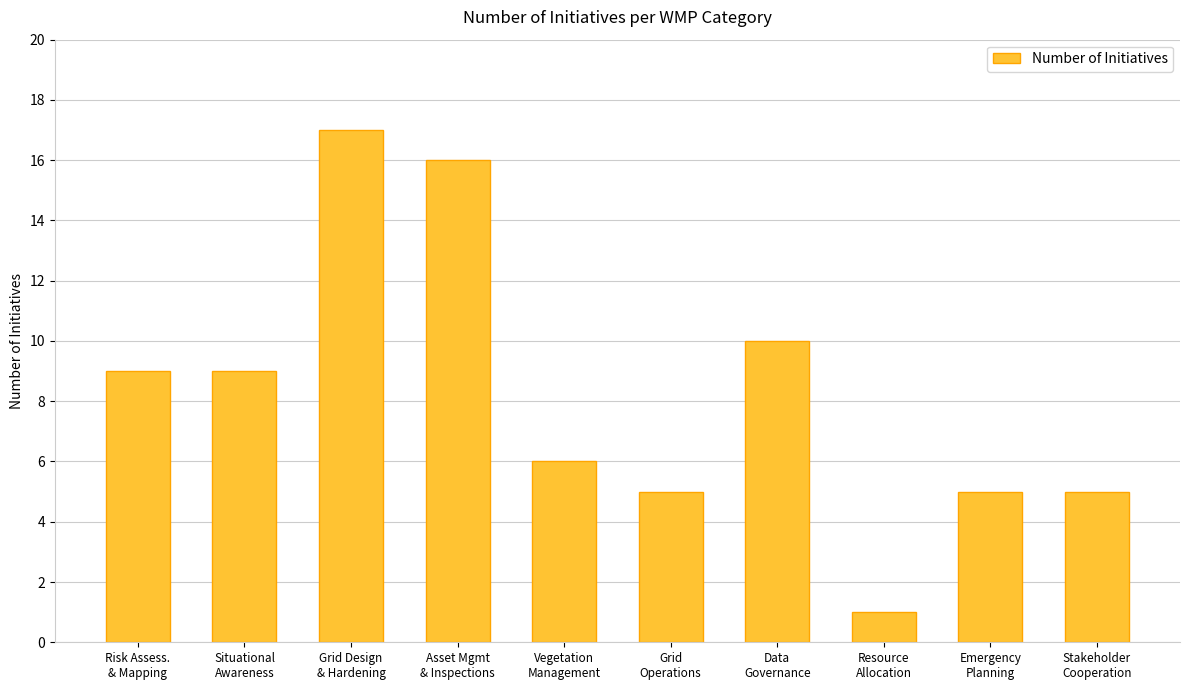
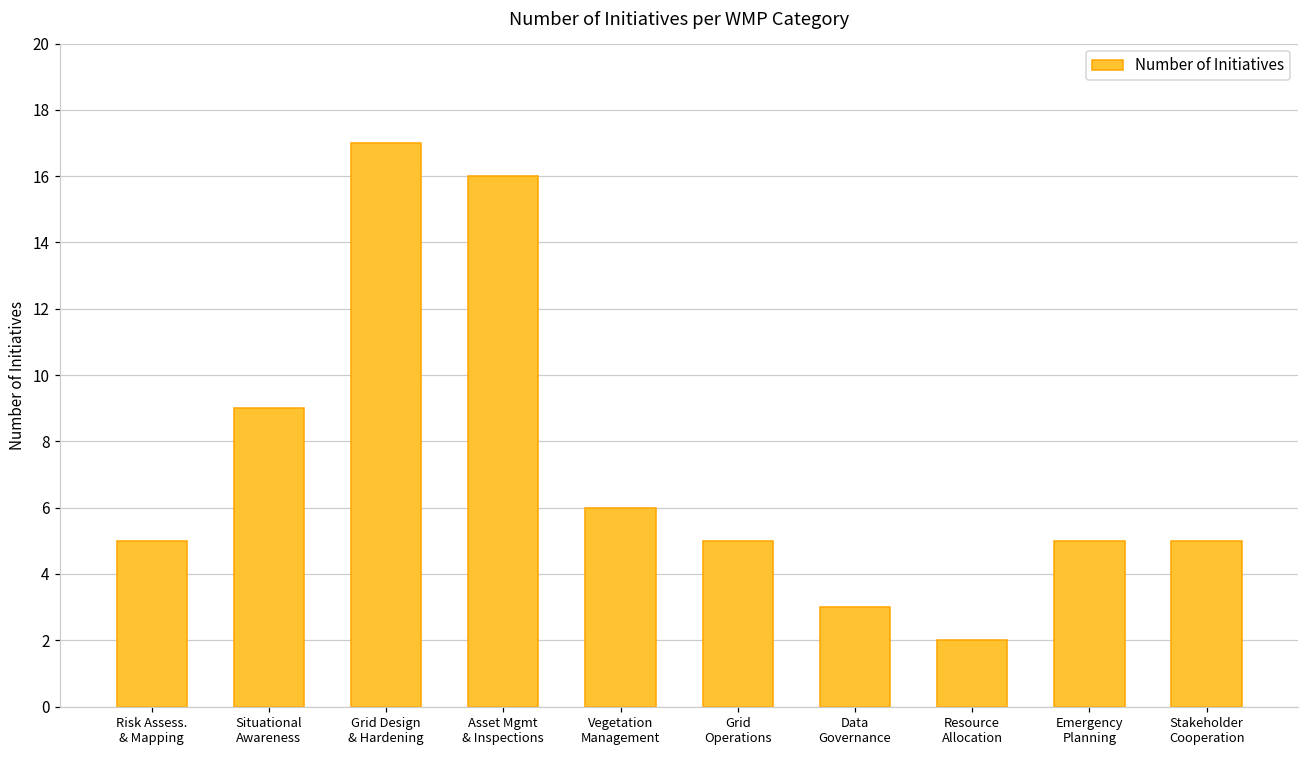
Risk Assess. & Mapping: 9 -> 5
Data Governance: 10 -> 3
Resource Allocation: 1 -> 2
